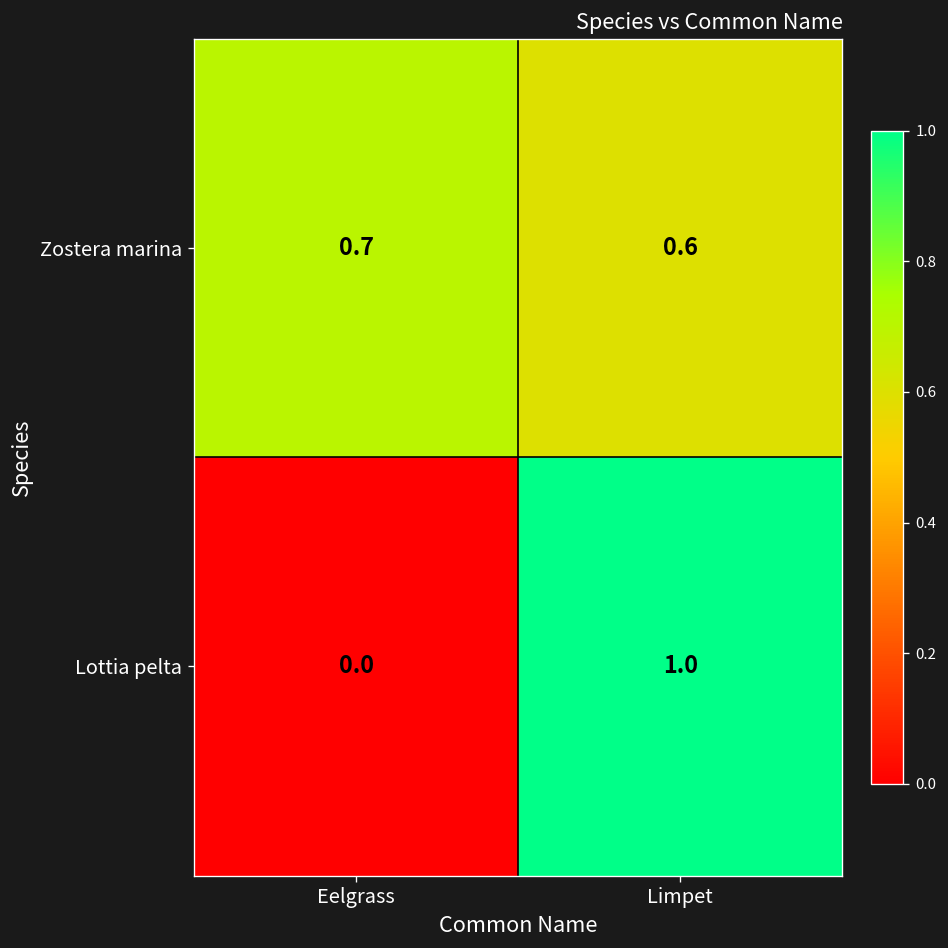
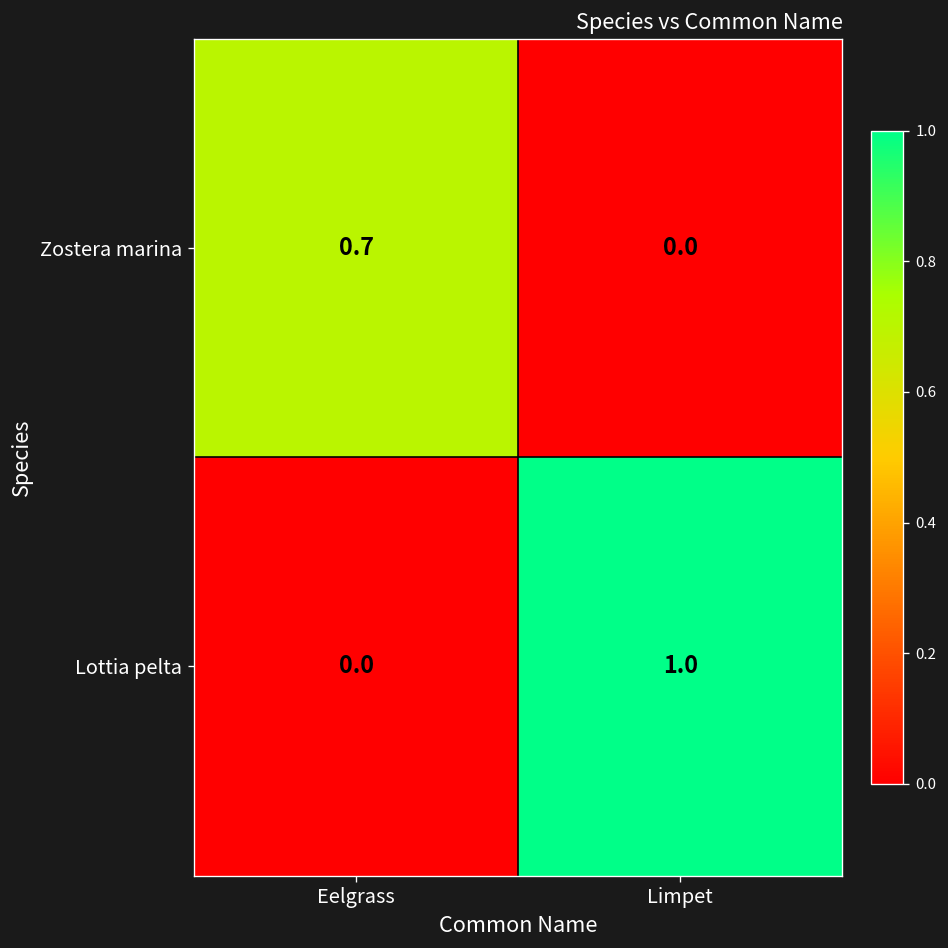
Zostera marina, Limpet: 0.6 -> 0.0
